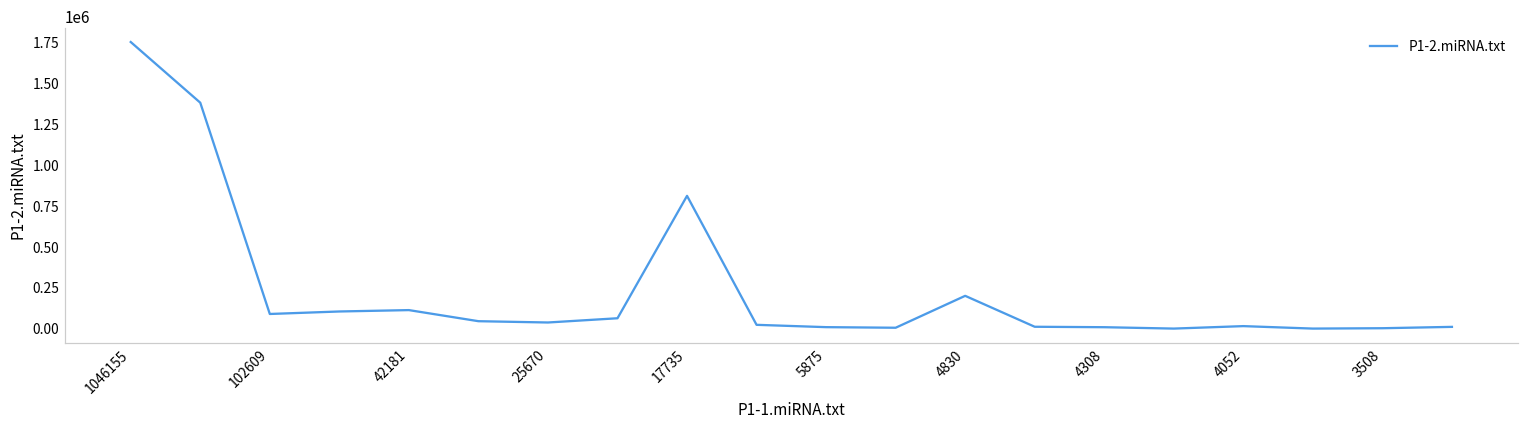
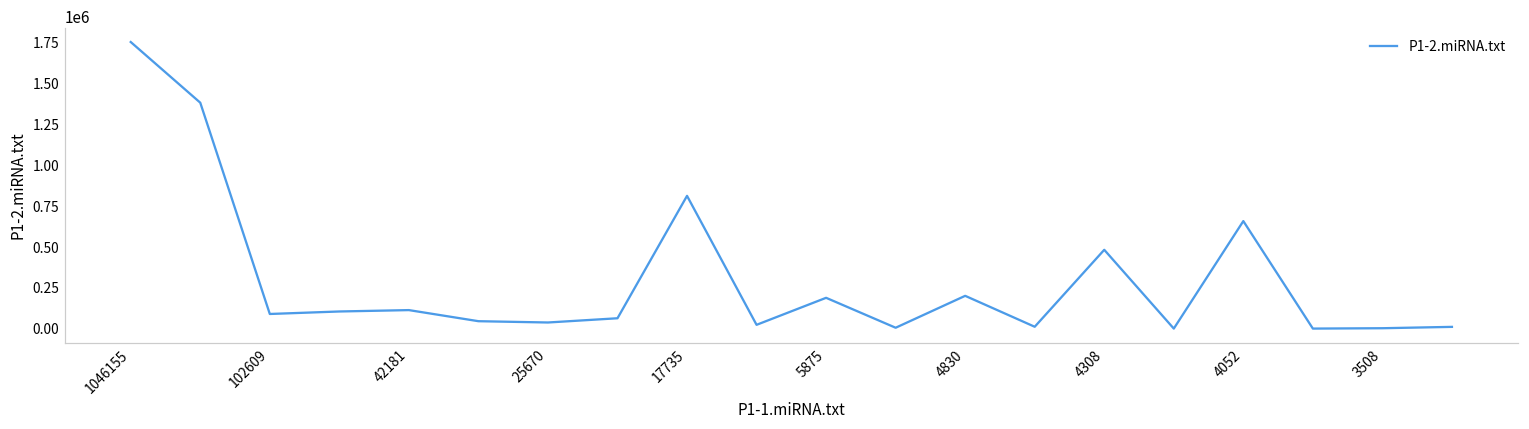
5875: 10000 -> 190000
4308: 10000 -> 480000
4052: 20000 -> 660000
